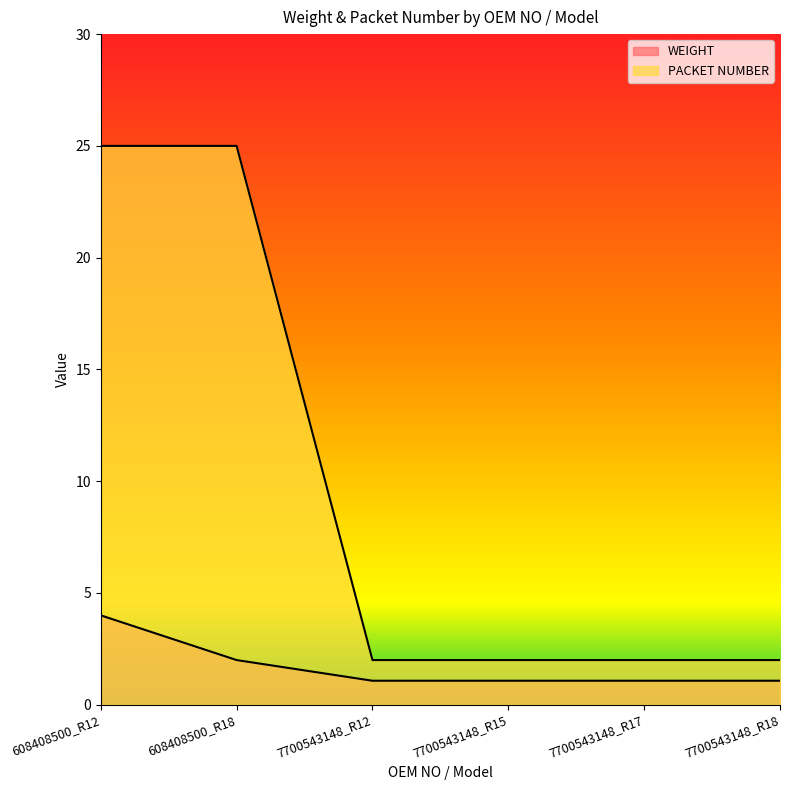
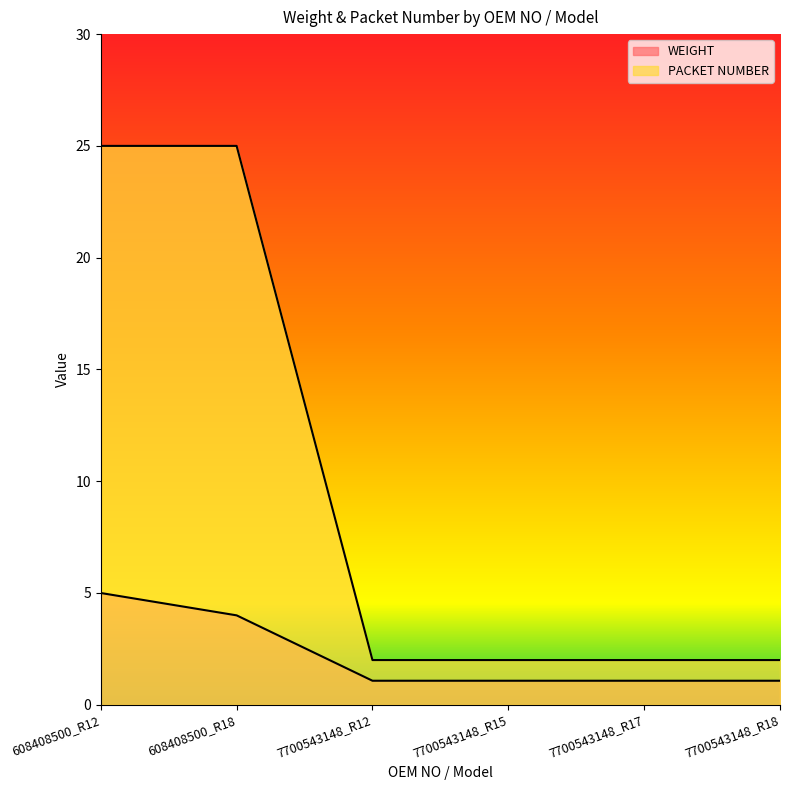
WEIGHT, 608408500_R12: 4 -> 5
WEIGHT, 608408500_R18: 2 -> 4
